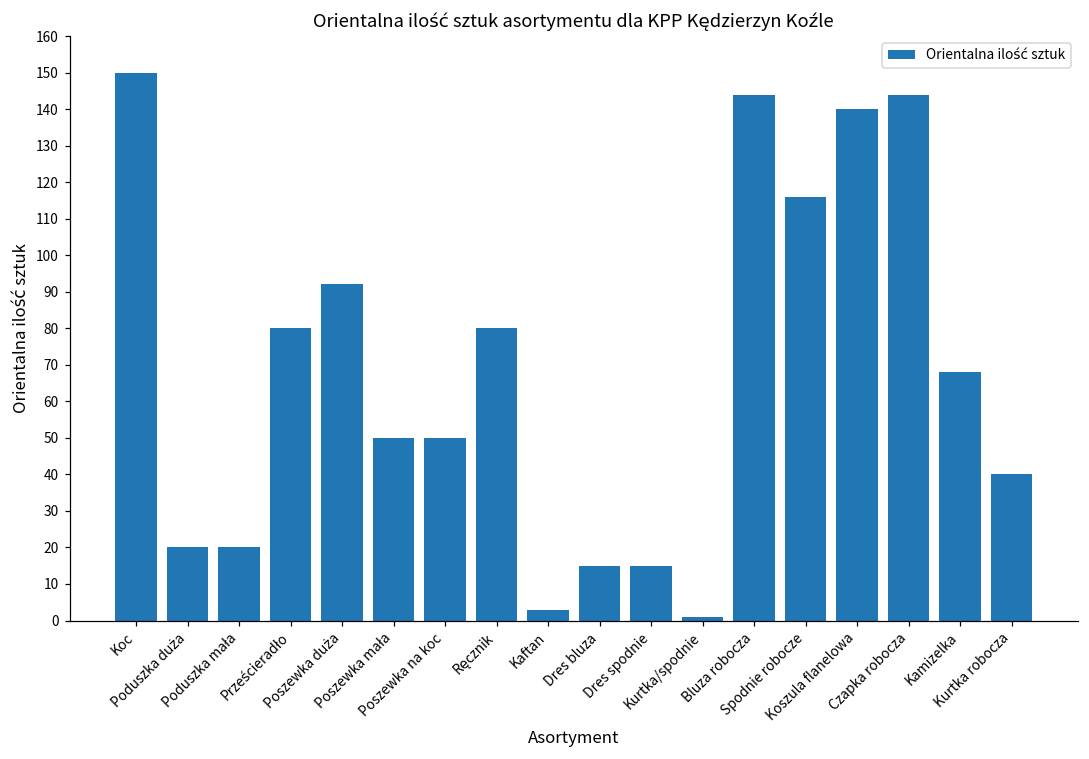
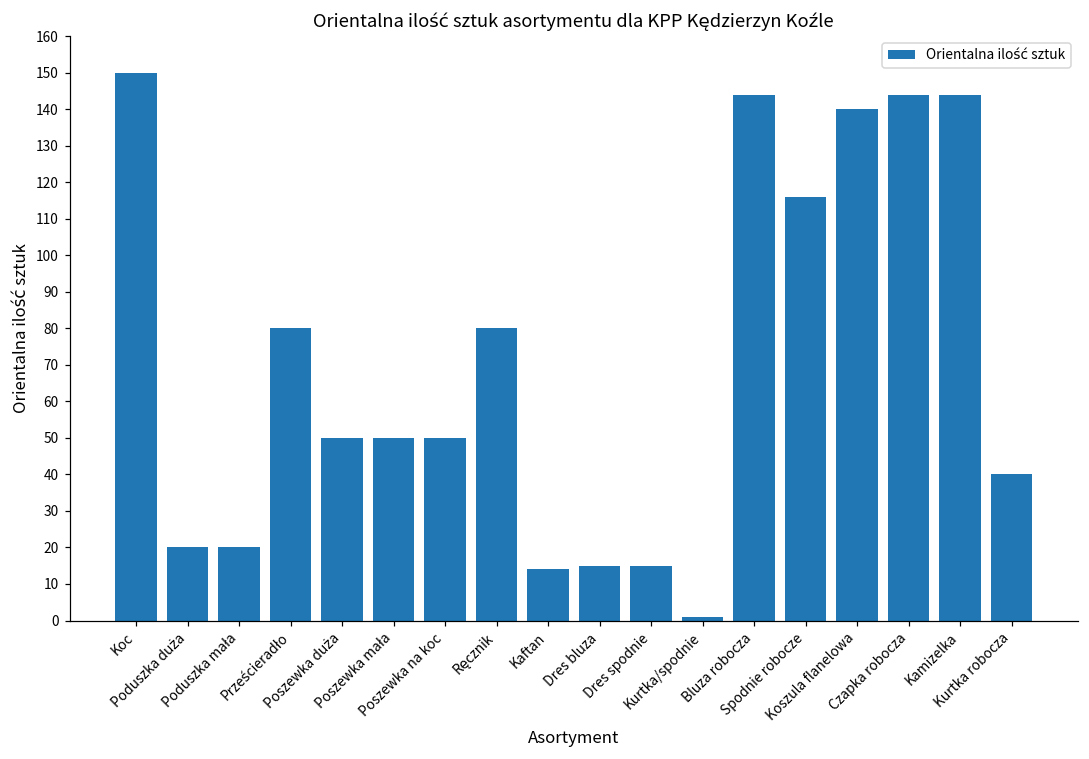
Poszewka duża: 92 -> 50
Kaftan: 3 -> 14
Kamizelka: 68 -> 144
